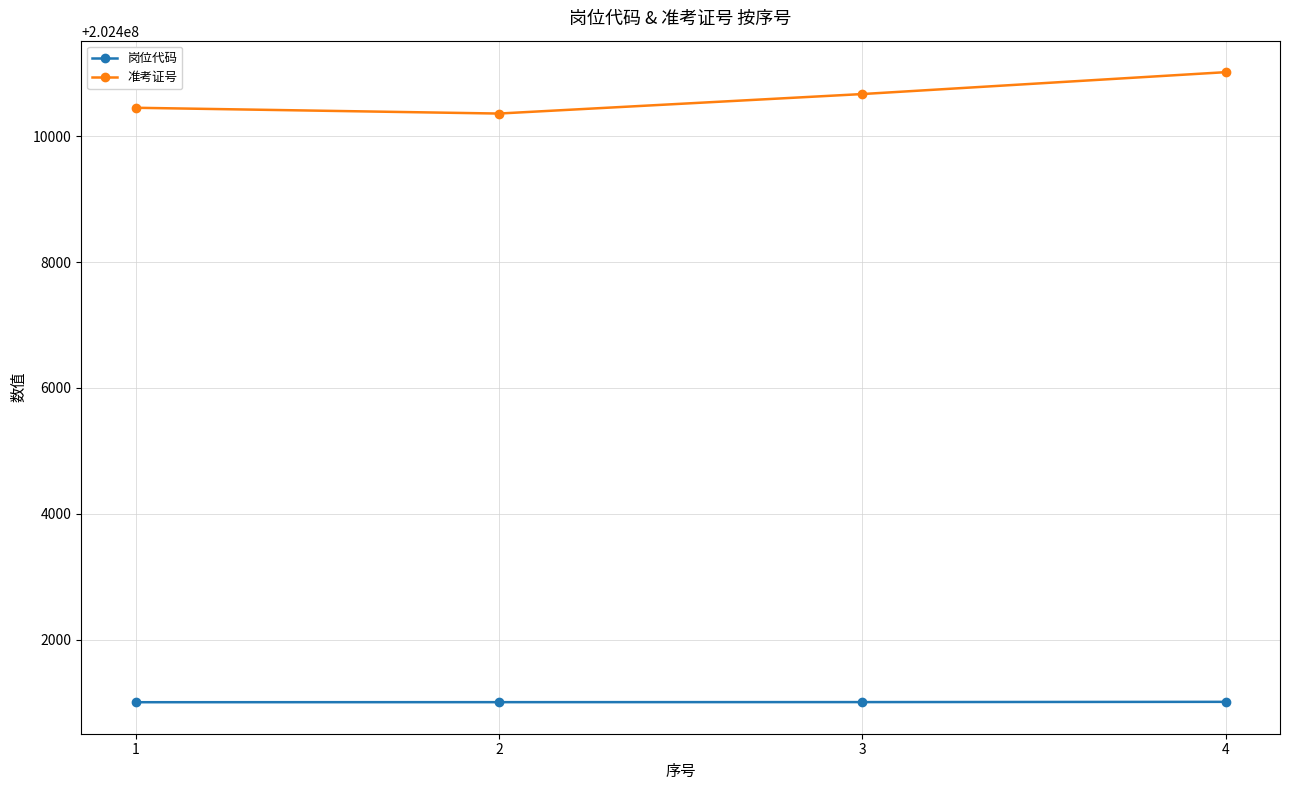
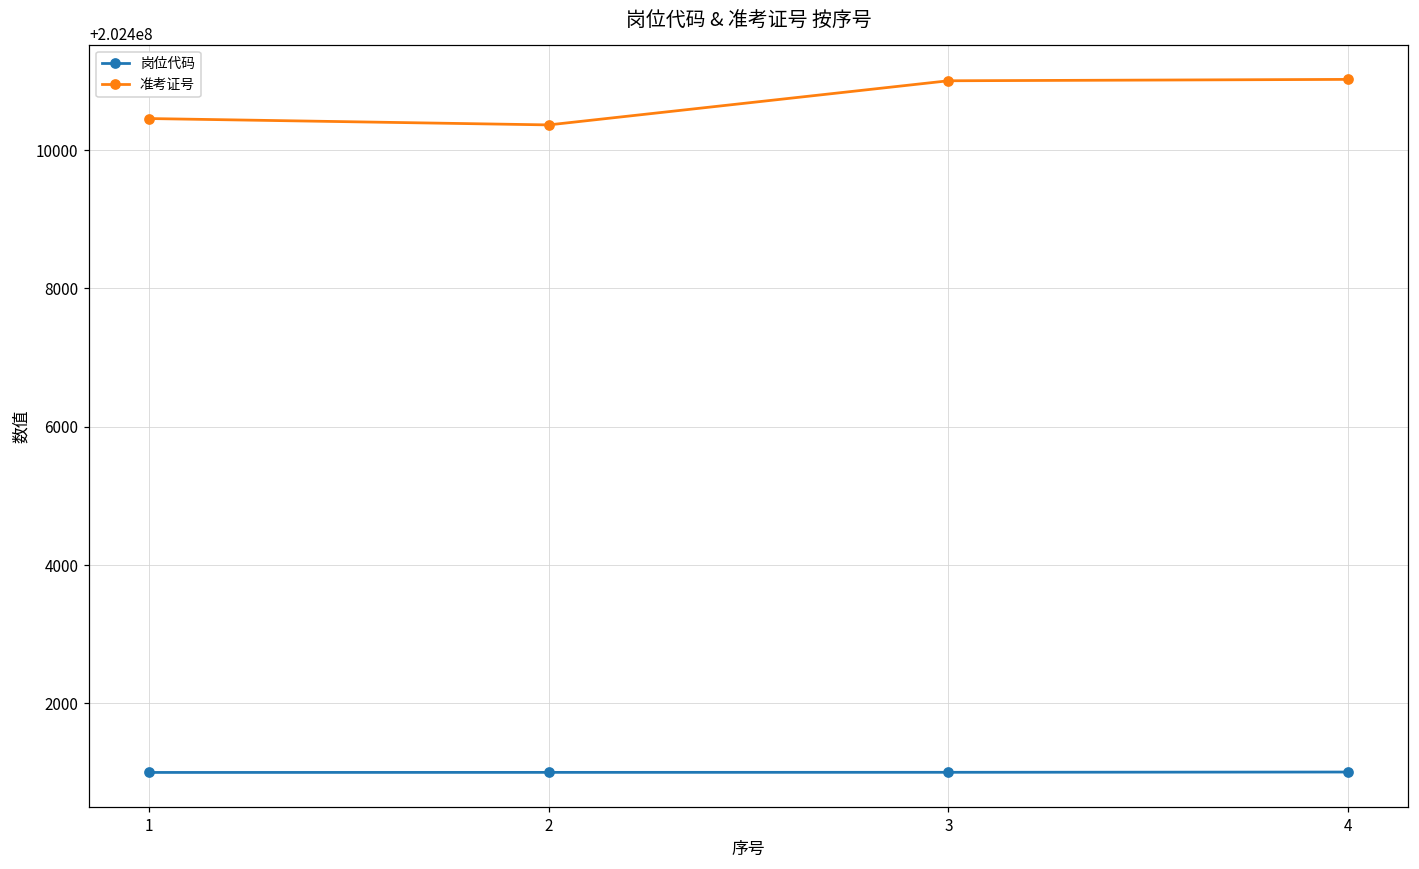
准考证号, 3: 202410700 -> 202411000
